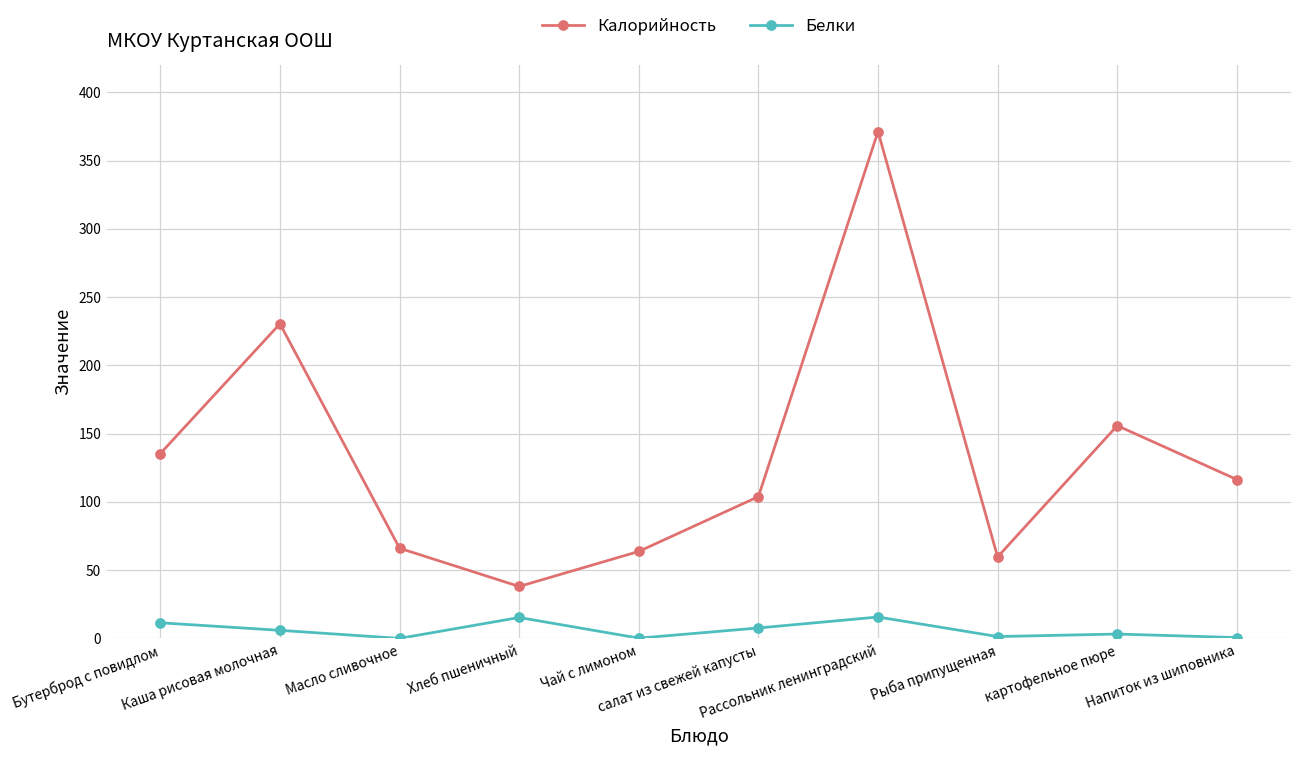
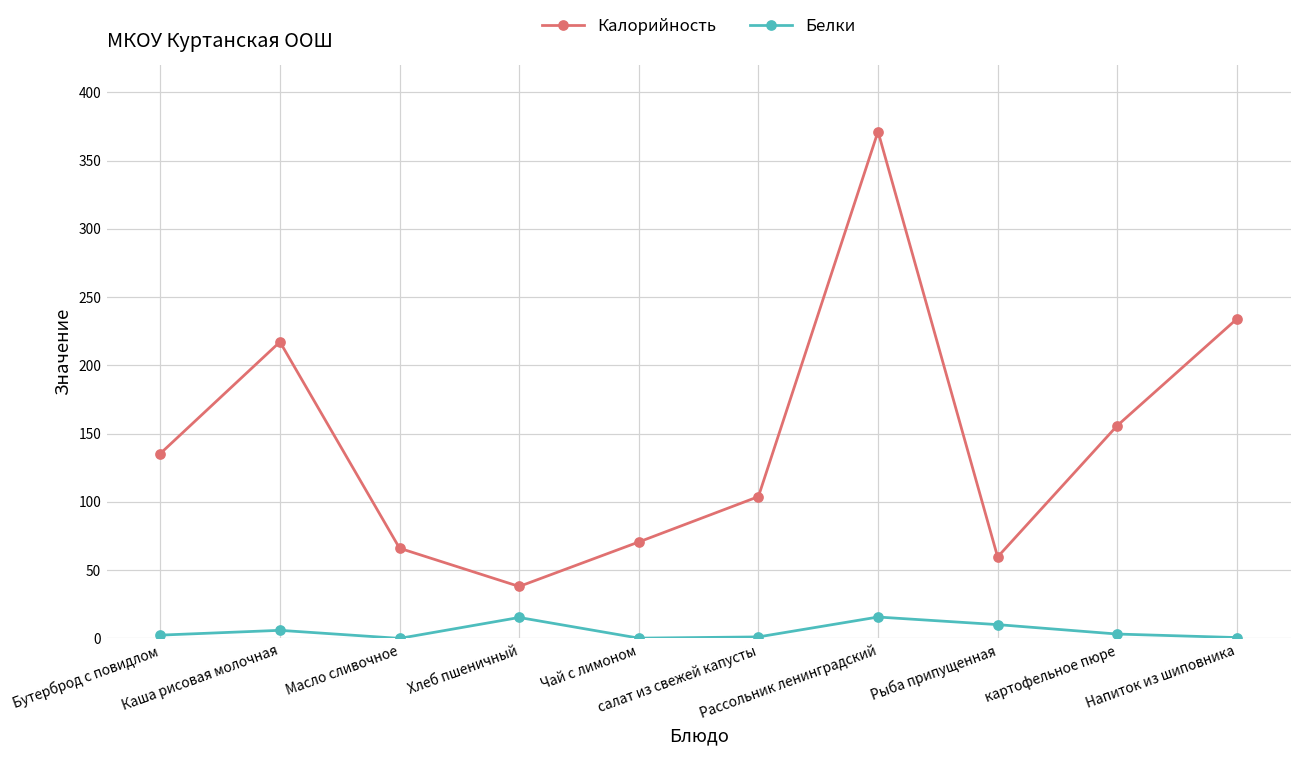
Белки, Бутерброд с повидлом: 12 -> 2
Калорийность, Каша рисовая молочная: 230 -> 217
Калорийность, Чай с лимоном: 64 -> 71
Белки, салат из свежей капусты: 8 -> 1
Белки, Рыба припущенная: 1 -> 10
Калорийность, Напиток из шиповника: 116 -> 234
